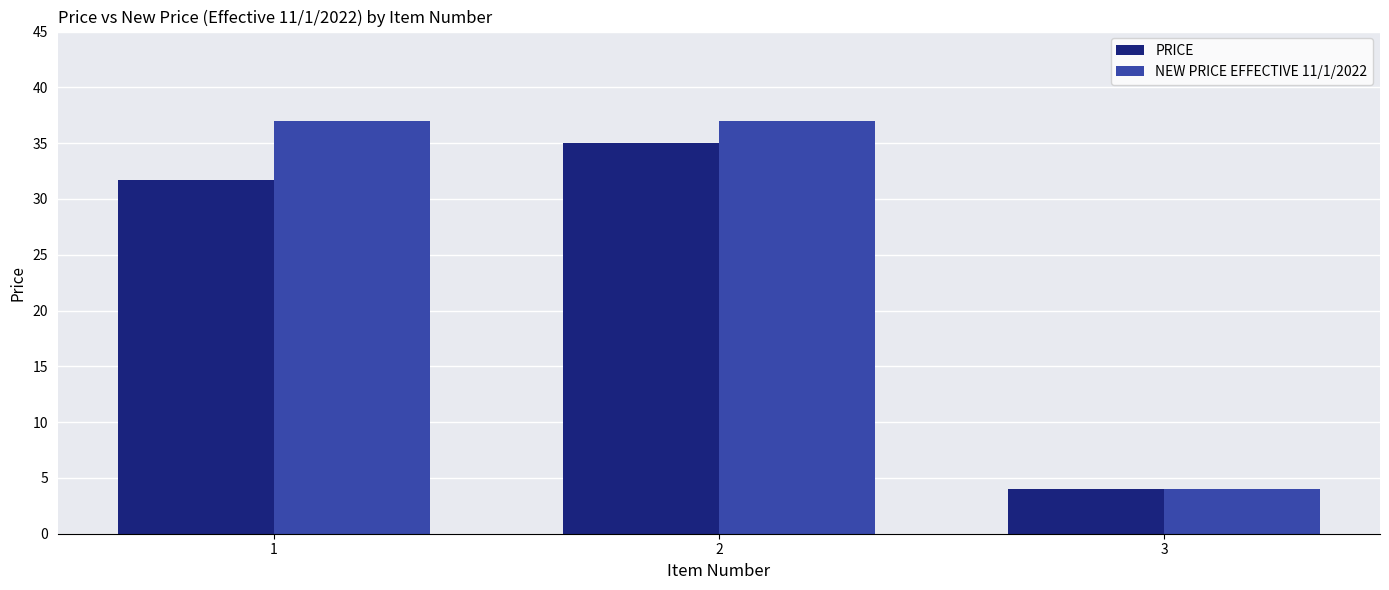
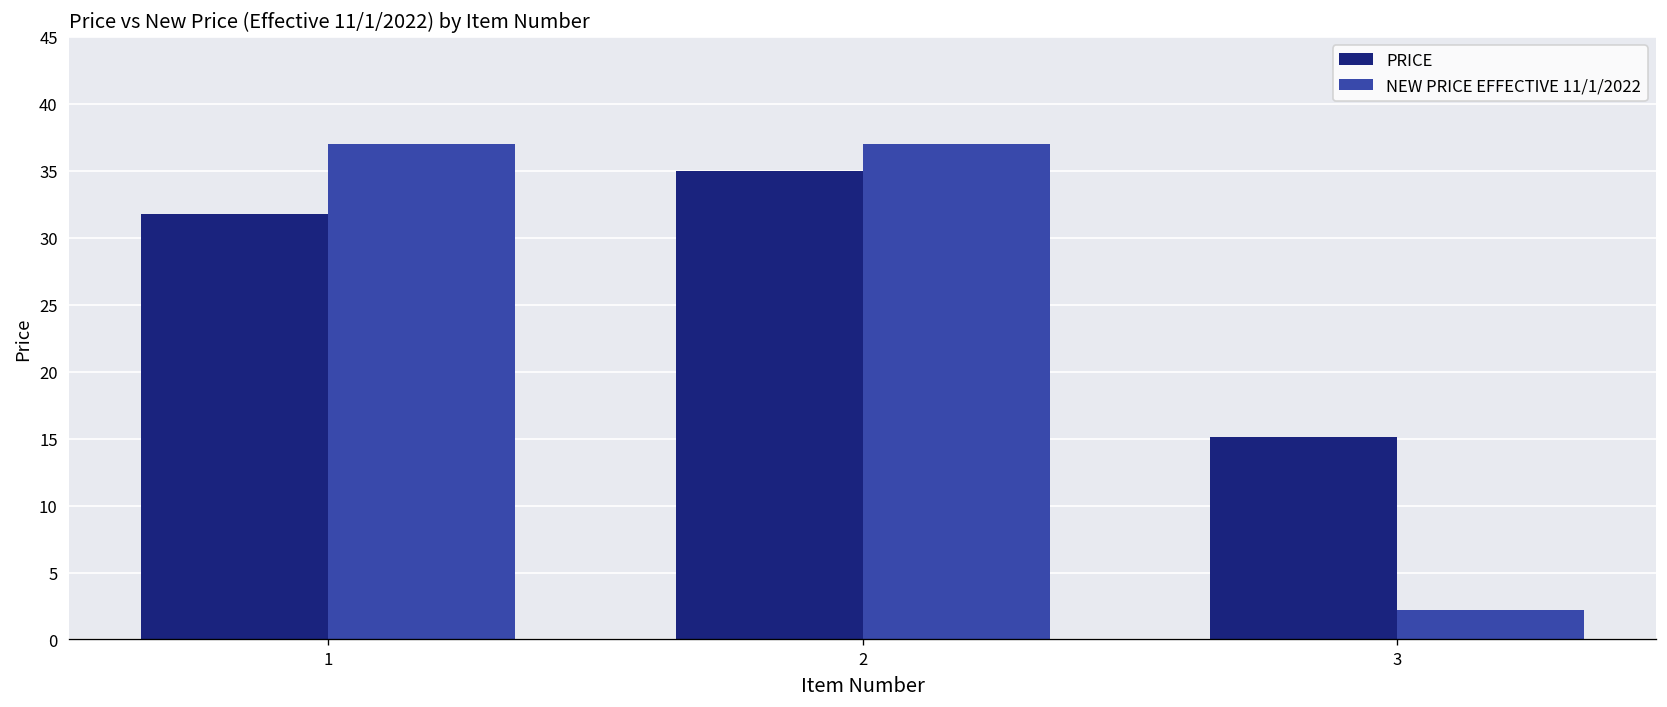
PRICE, 3: 4.0 -> 15.1
NEW PRICE EFFECTIVE 11/1/2022, 3: 4.0 -> 2.2
